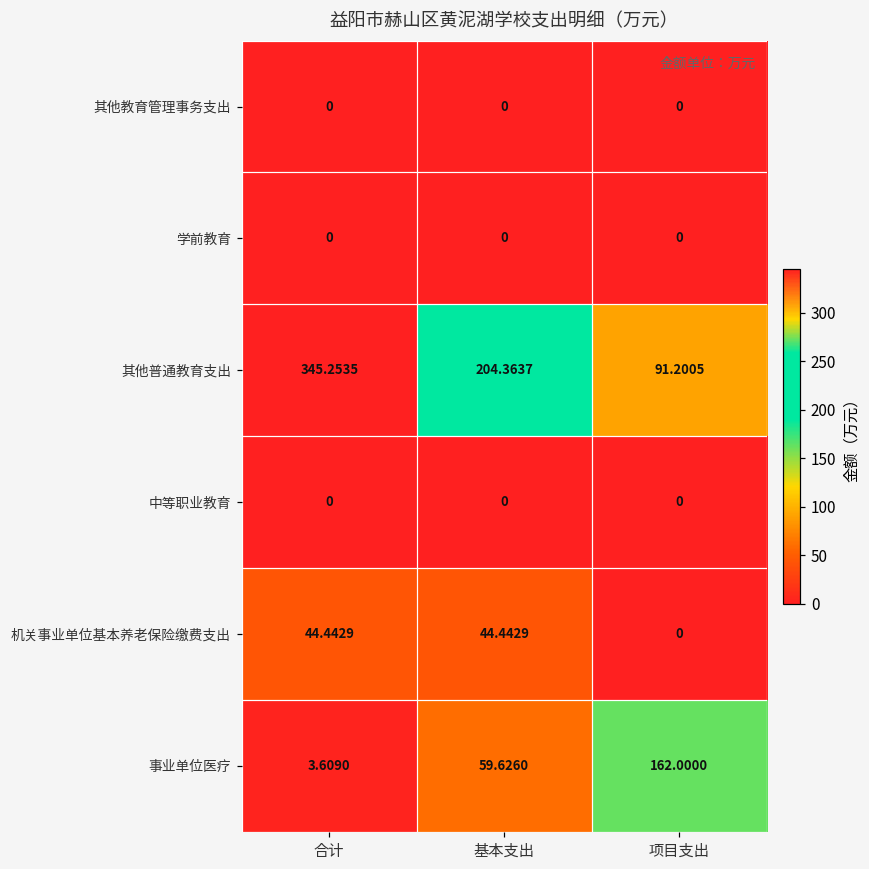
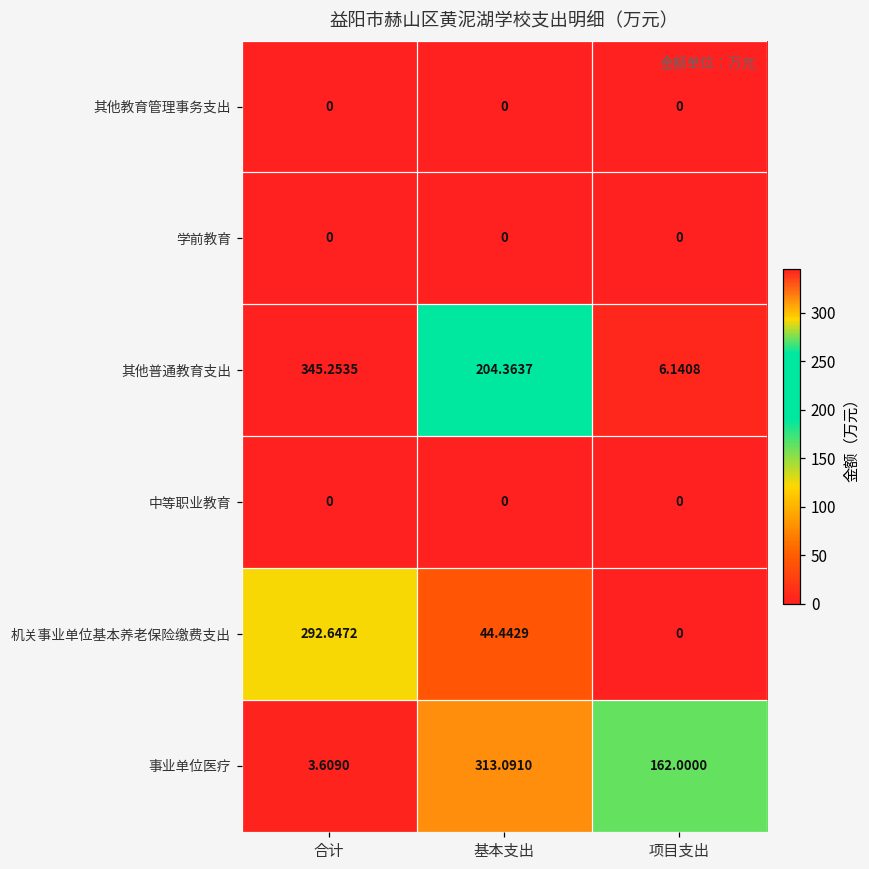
其他普通教育支出, 项目支出: 91.2005 -> 6.1408
机关事业单位基本养老保险缴费支出, 合计: 44.4429 -> 292.6472
事业单位医疗, 基本支出: 59.6260 -> 313.0910
